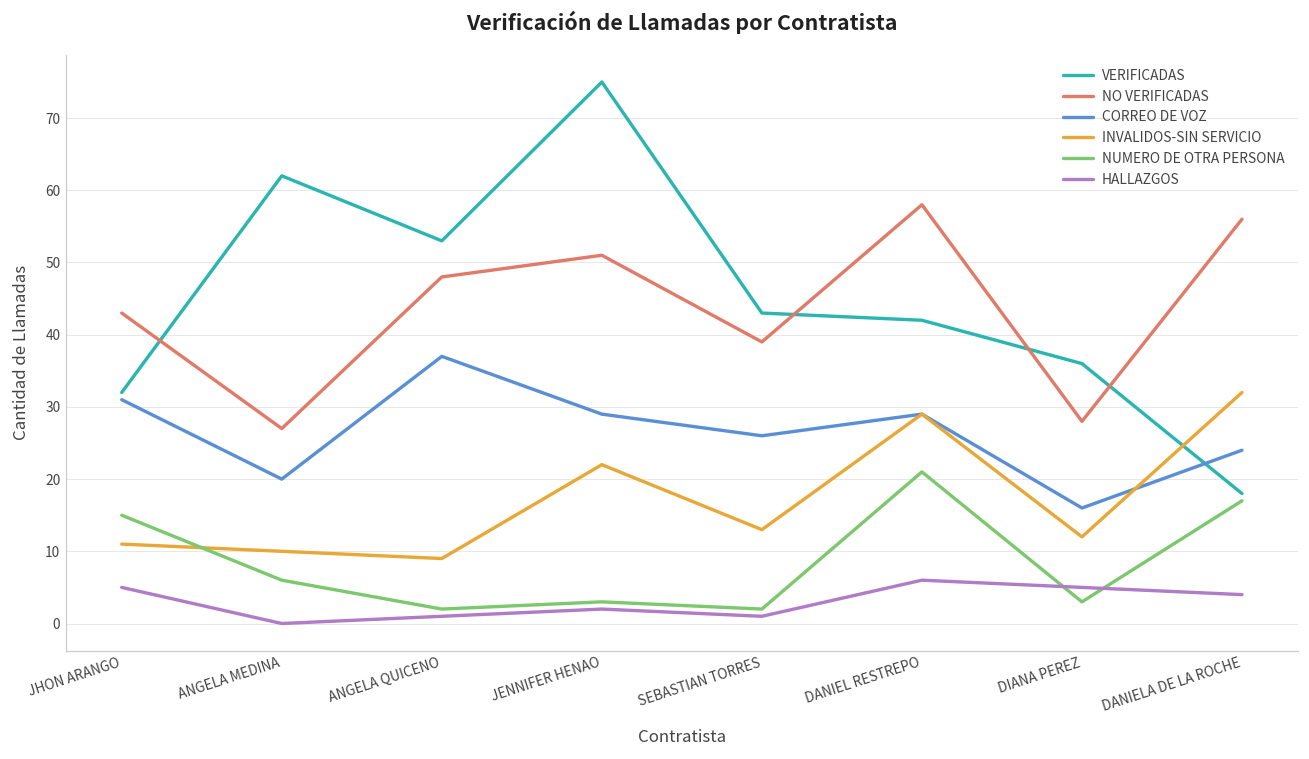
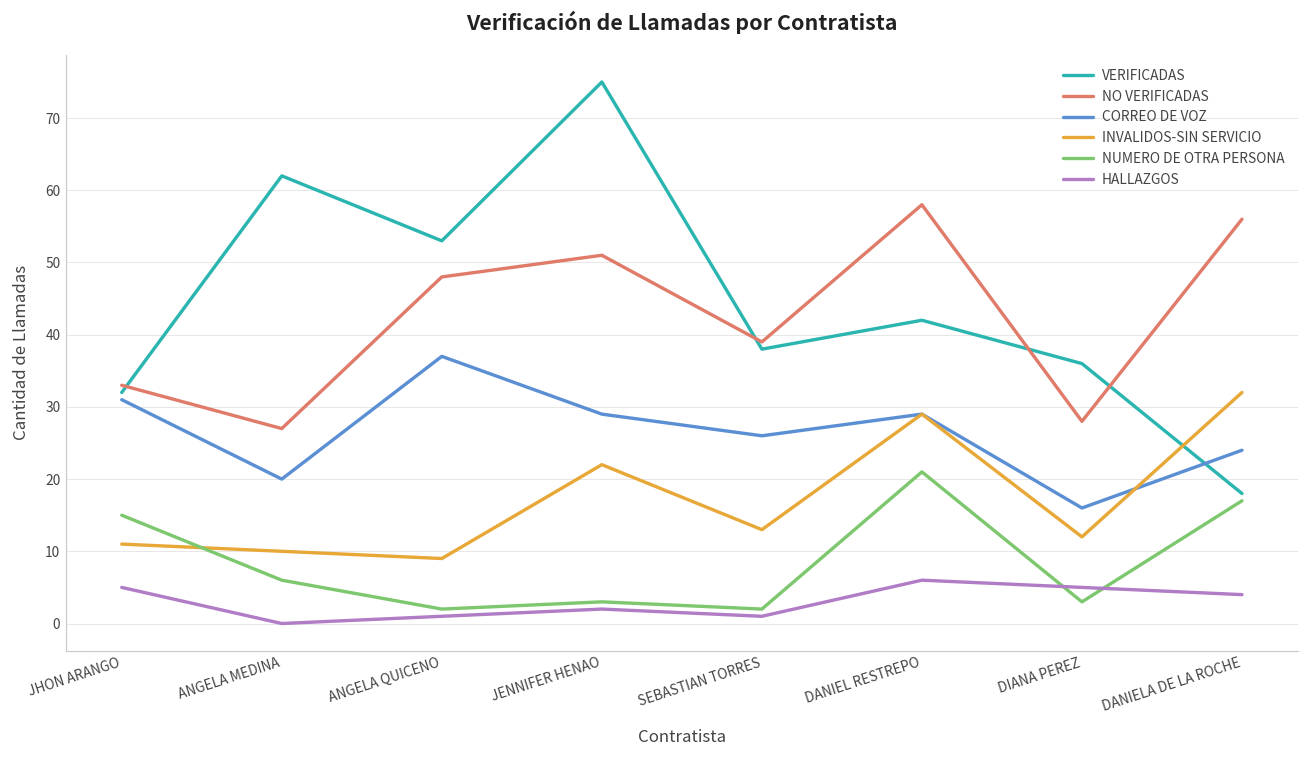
NO VERIFICADAS, JHON ARANGO: 43 -> 33
VERIFICADAS, SEBASTIAN TORRES: 43 -> 38
